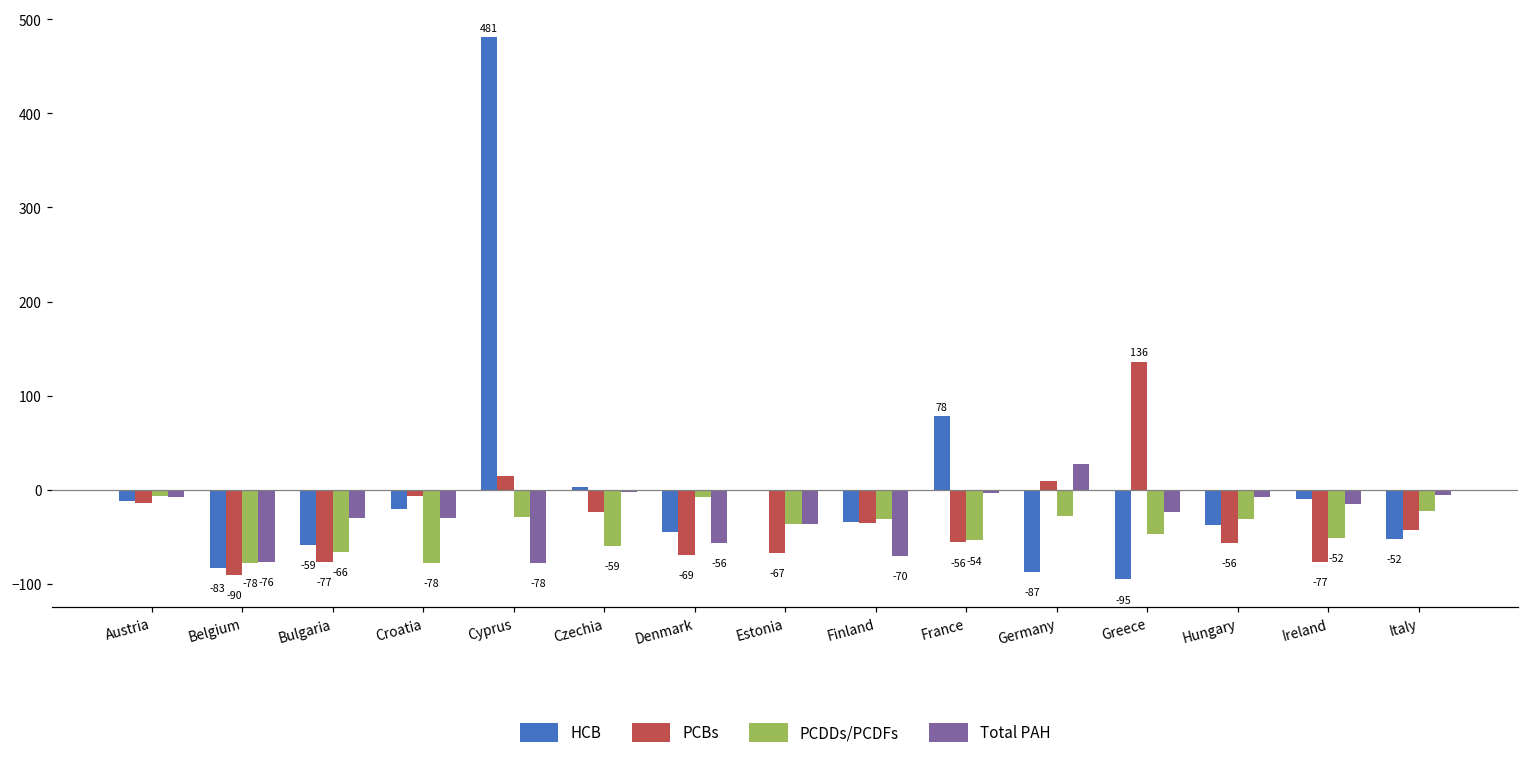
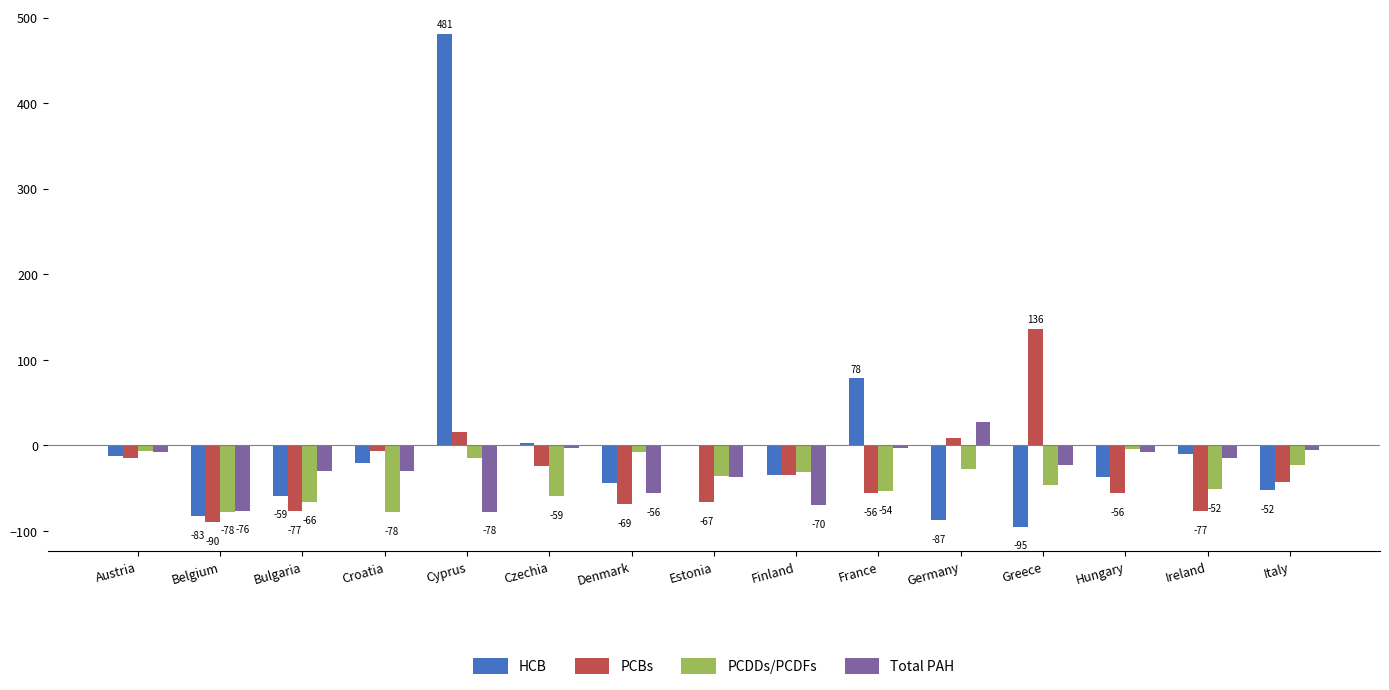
PCDDs/PCDFs, Cyprus: -30 -> -10
PCDDs/PCDFs, Hungary: -30 -> 0
